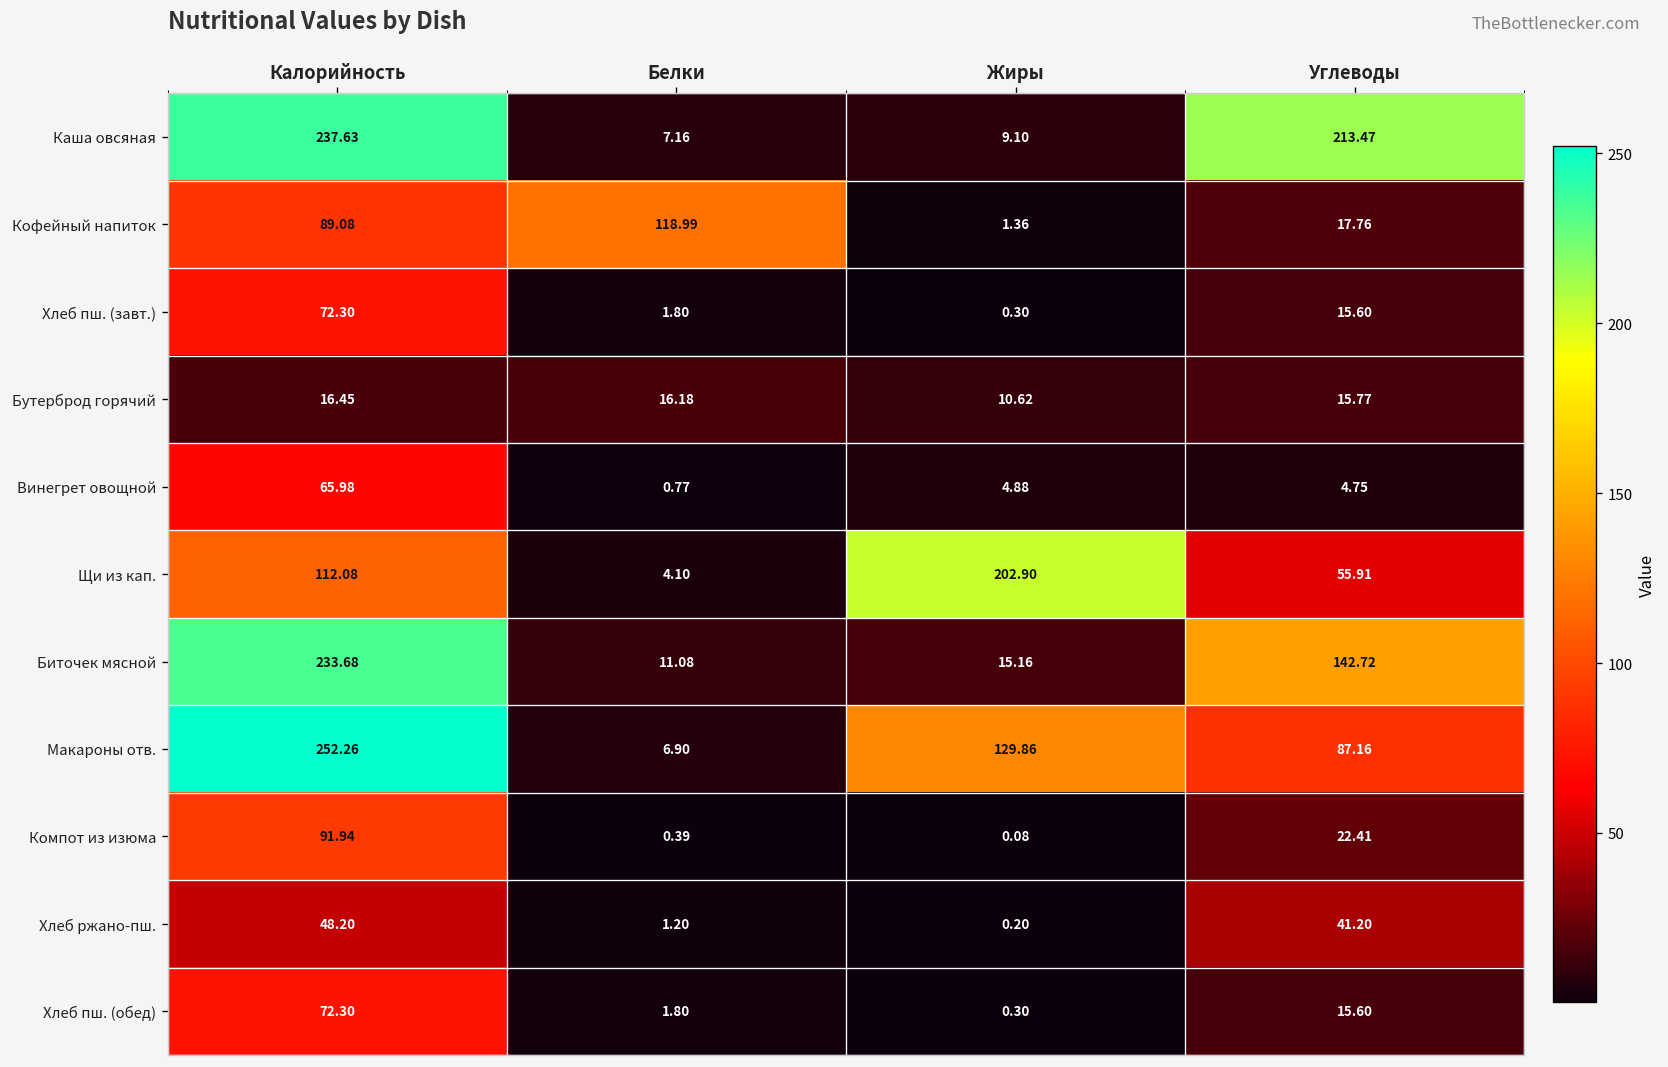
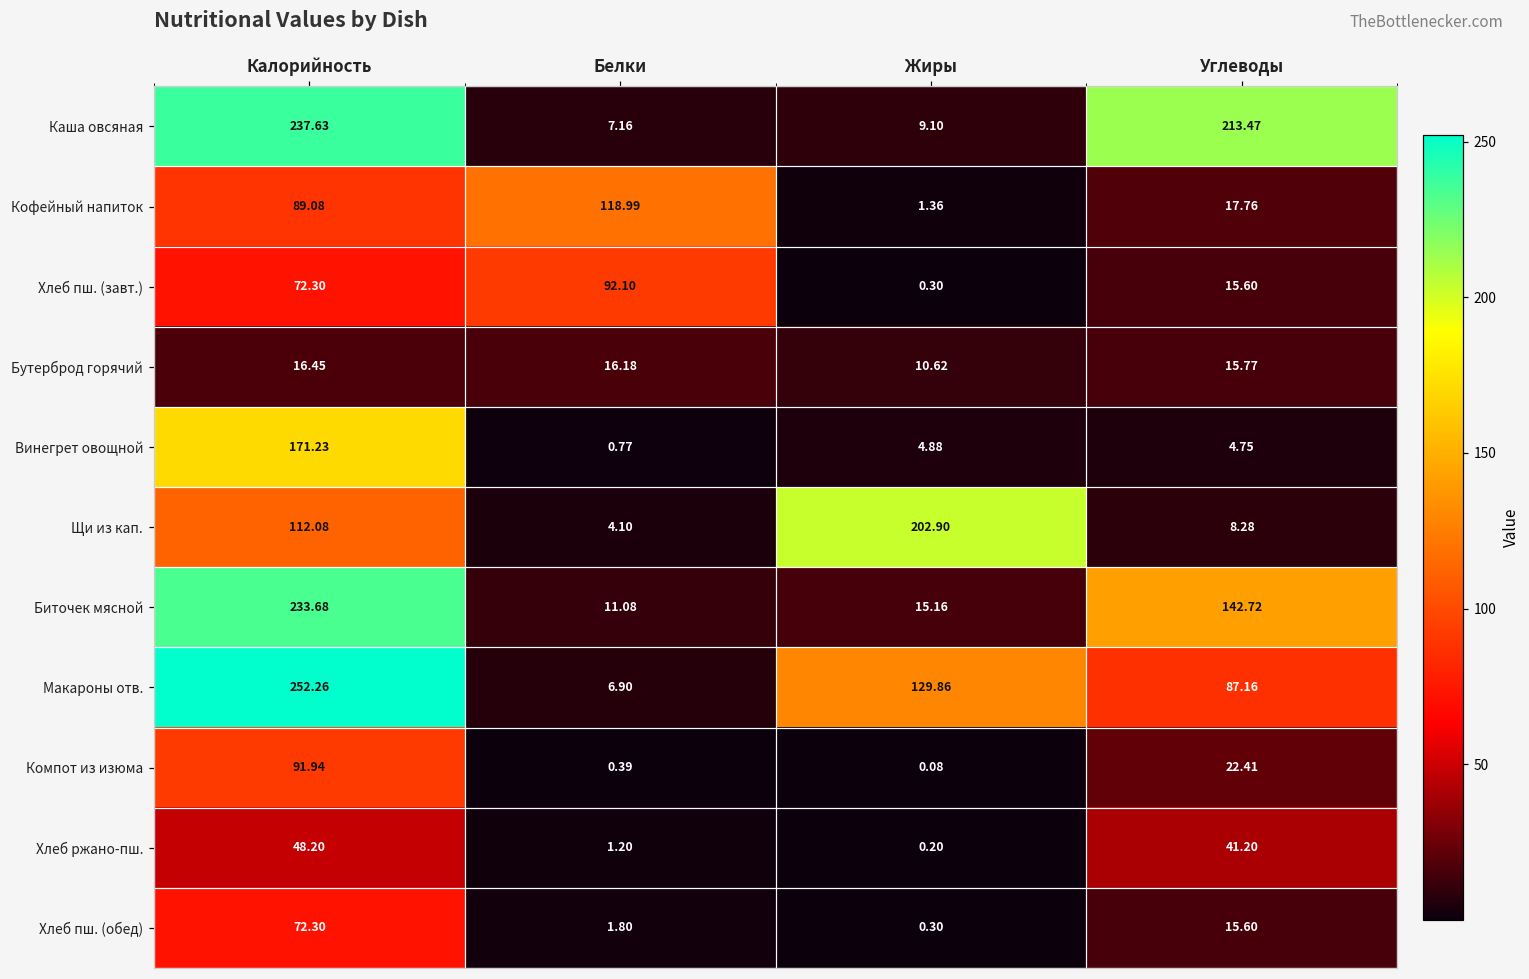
Хлеб пш. (завт.), Белки: 1.80 -> 92.10
Винегрет овощной, Калорийность: 65.98 -> 171.23
Щи из кап., Углеводы: 55.91 -> 8.28
